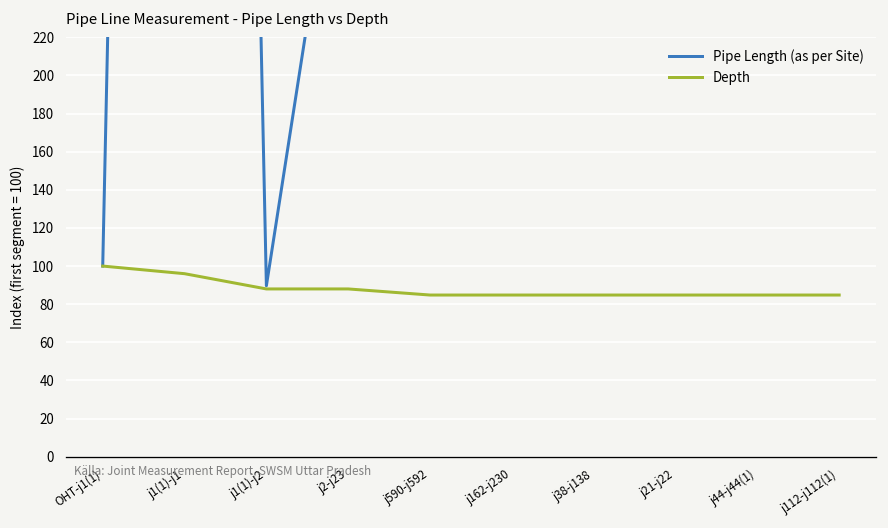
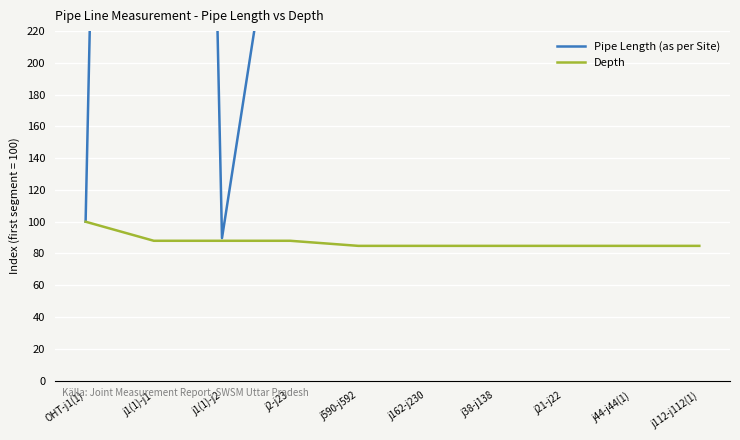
Depth, j1(1)-j1: 96 -> 88
